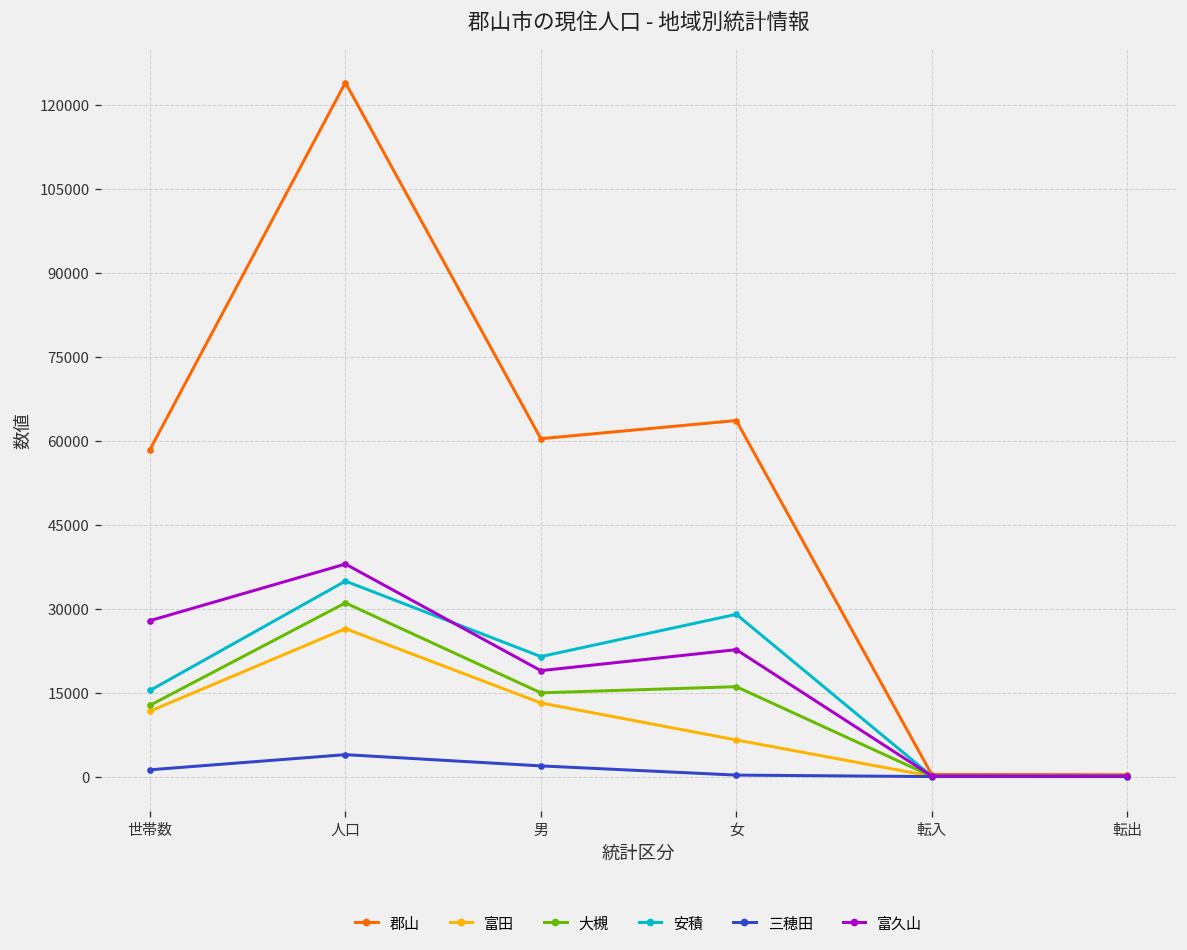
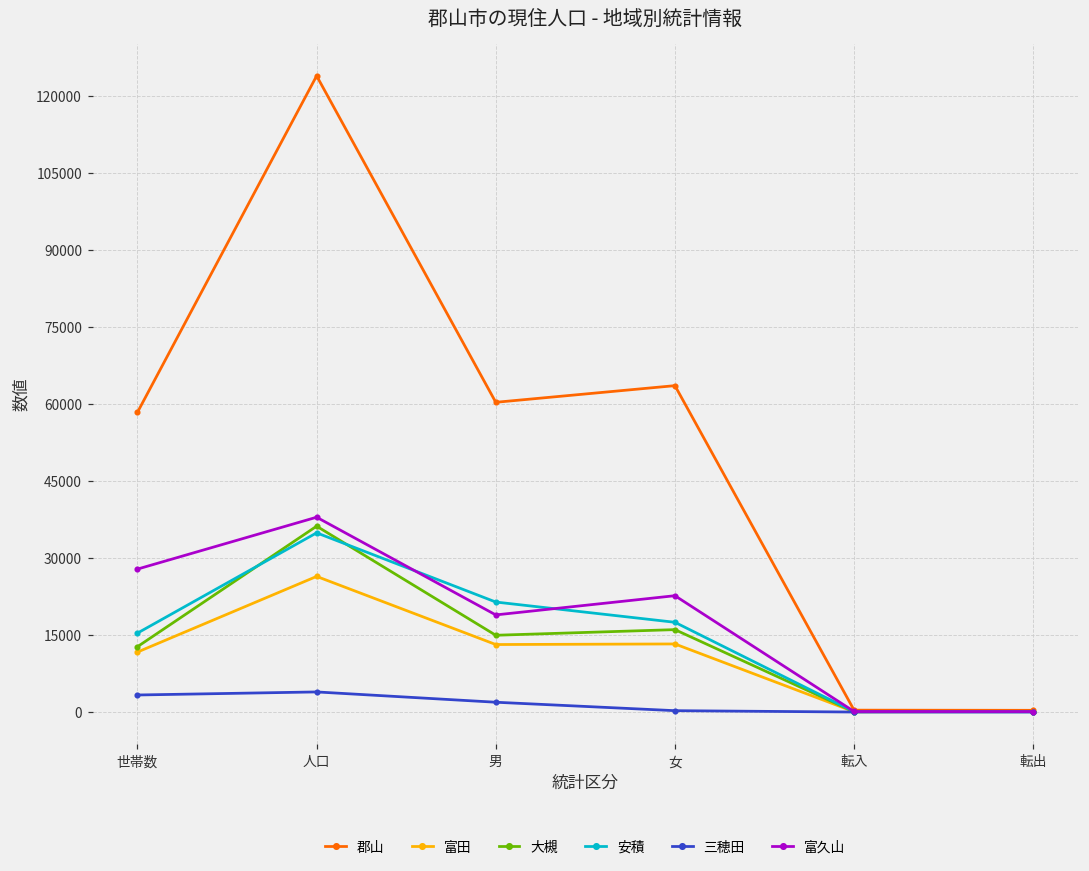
三穂田, 世帯数: 1000 -> 3000
大槻, 人口: 31000 -> 36000
富田, 女: 7000 -> 13000
安積, 女: 29000 -> 17000
